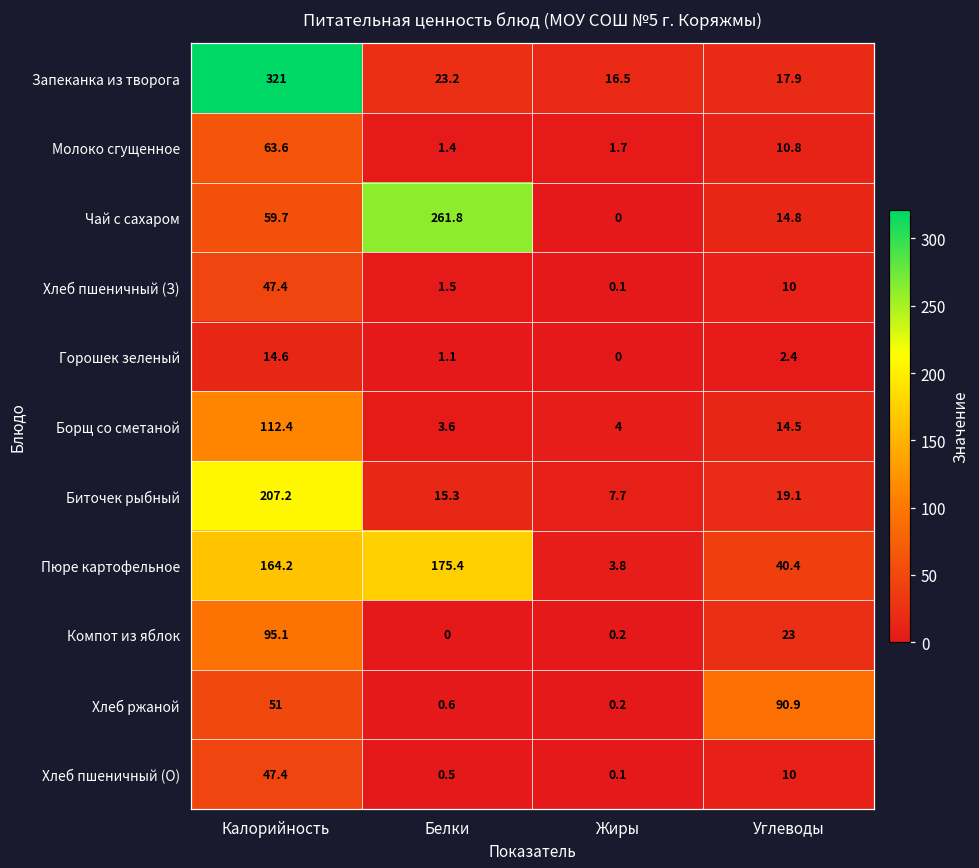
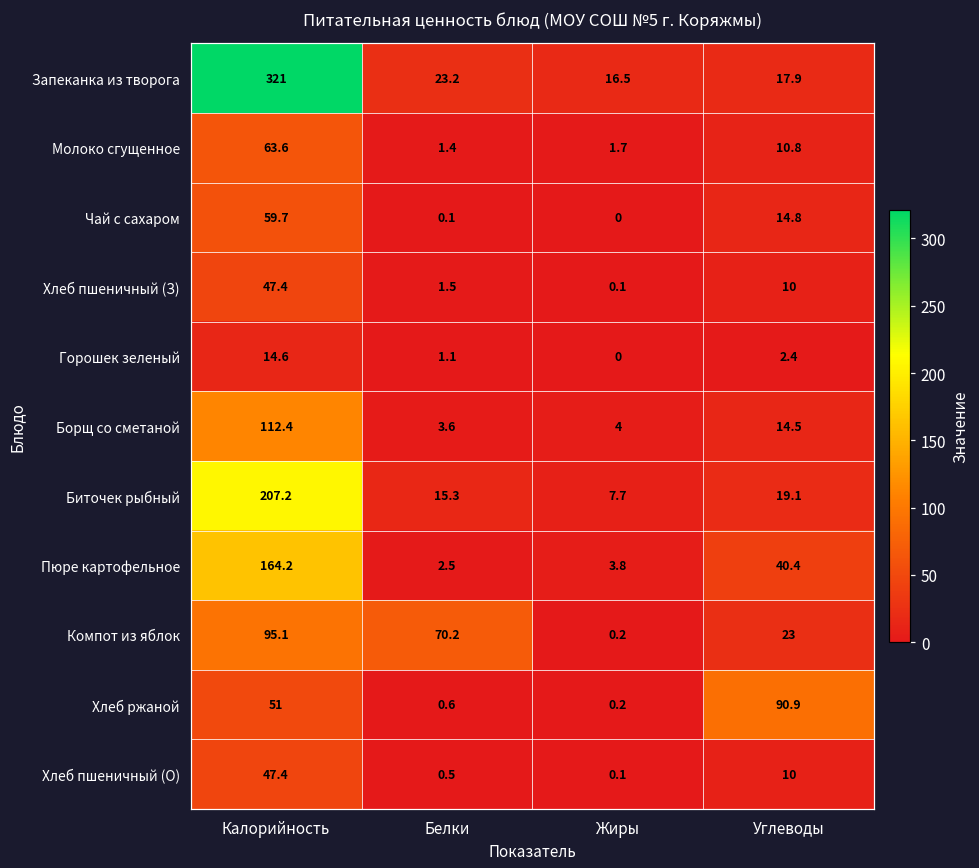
Чай с сахаром, Белки: 261.8 -> 0.1
Пюре картофельное, Белки: 175.4 -> 2.5
Компот из яблок, Белки: 0 -> 70.2
